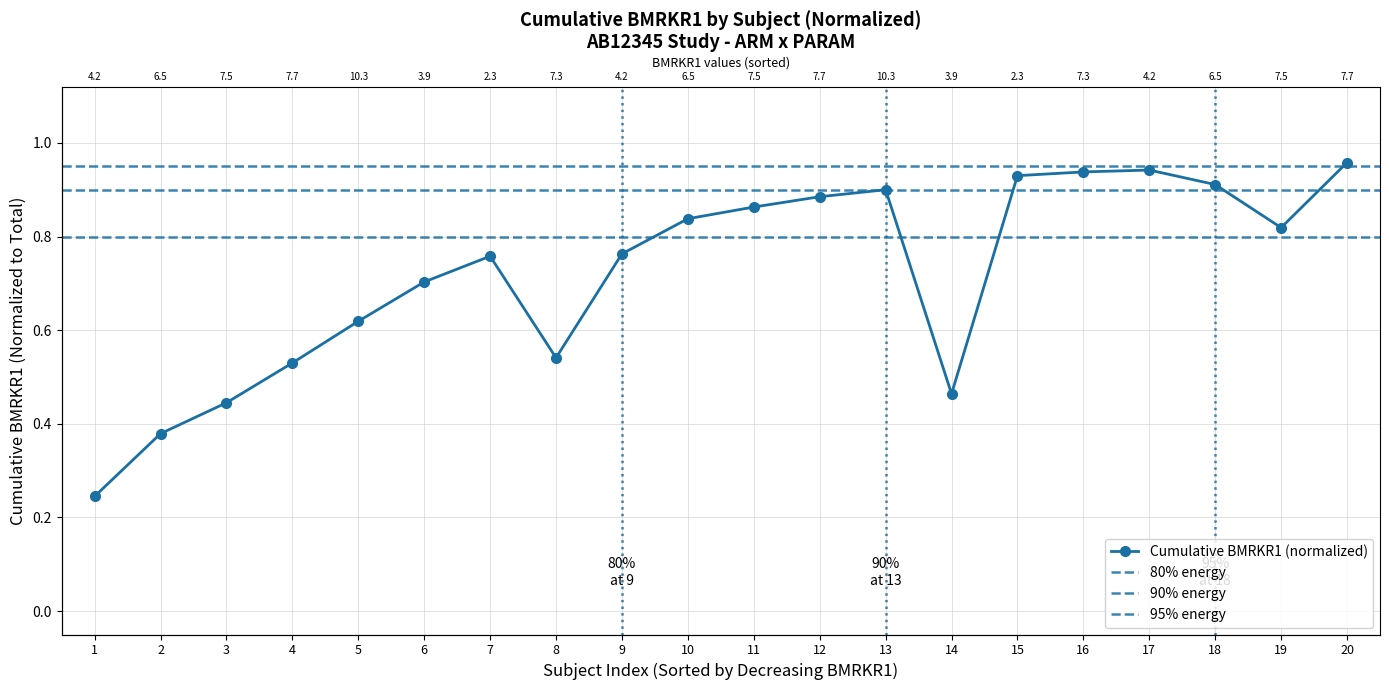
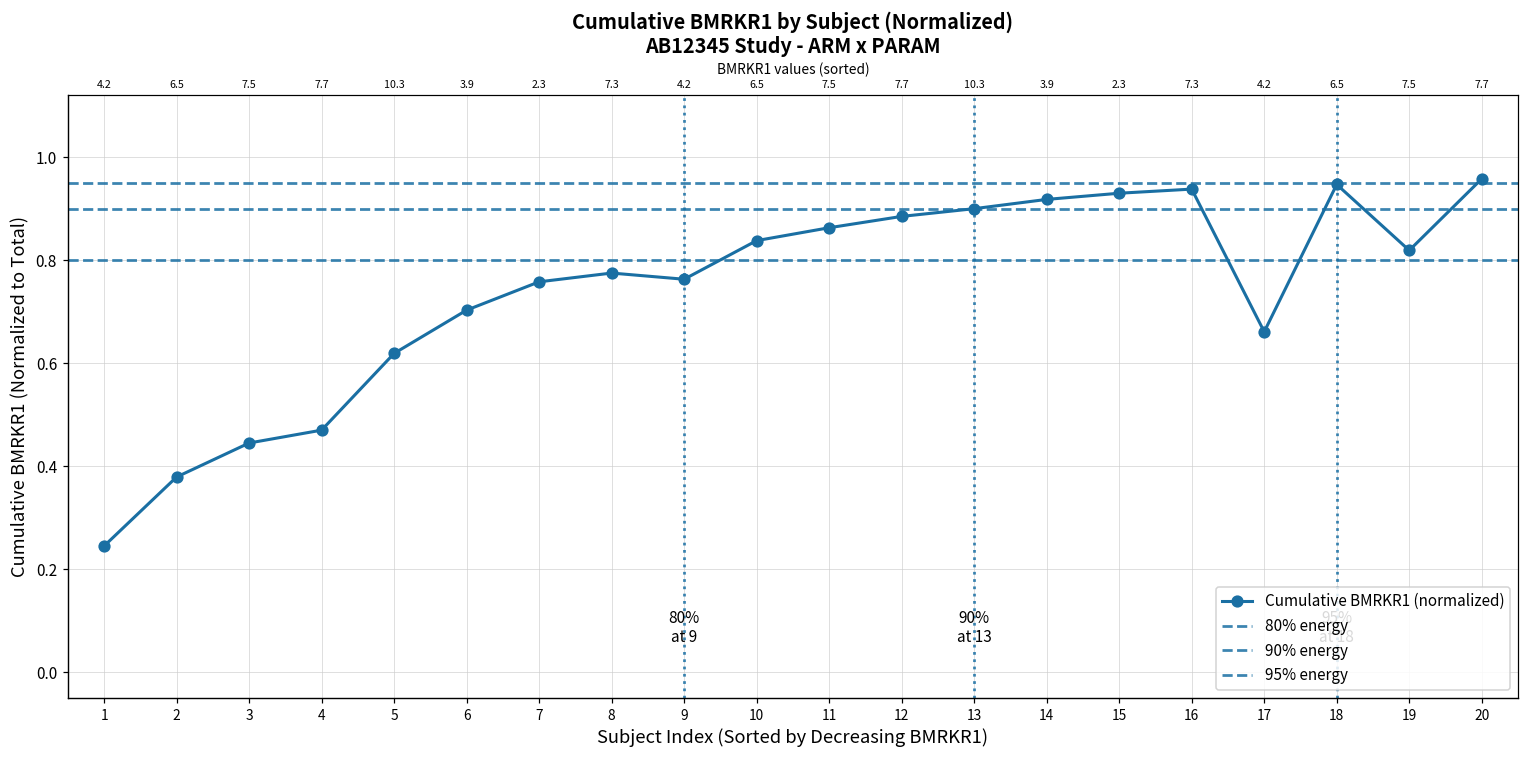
4: 0.53 -> 0.47
8: 0.54 -> 0.78
14: 0.46 -> 0.92
17: 0.94 -> 0.66
18: 0.91 -> 0.95
